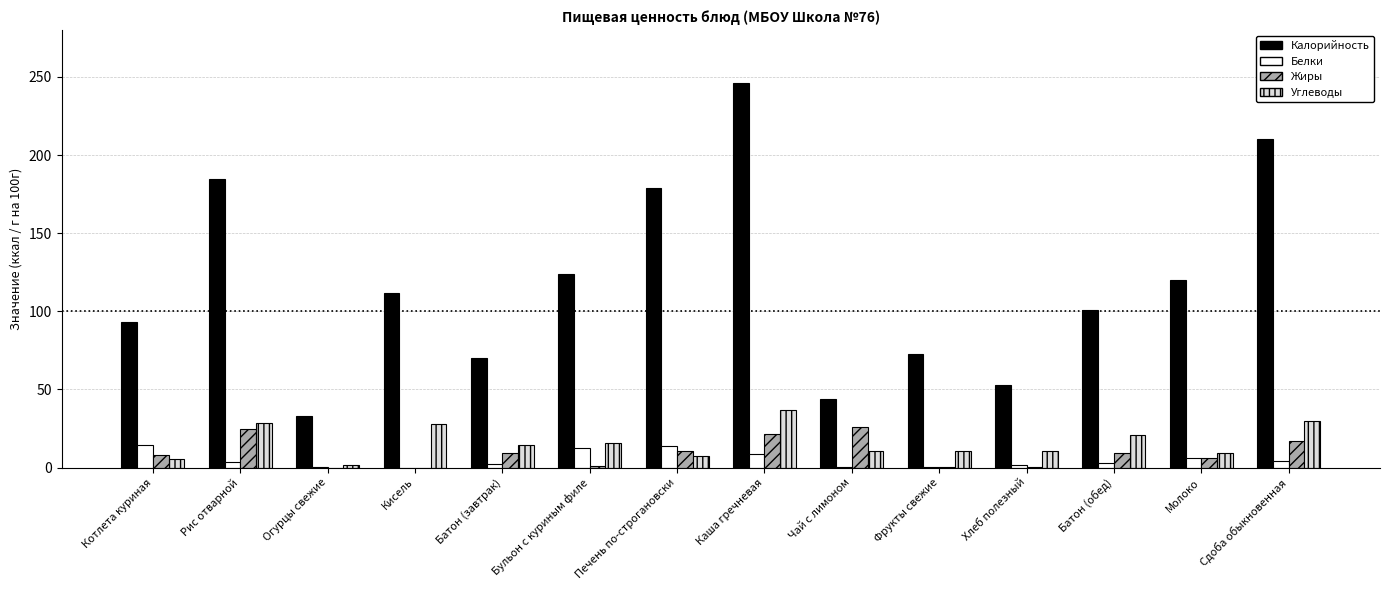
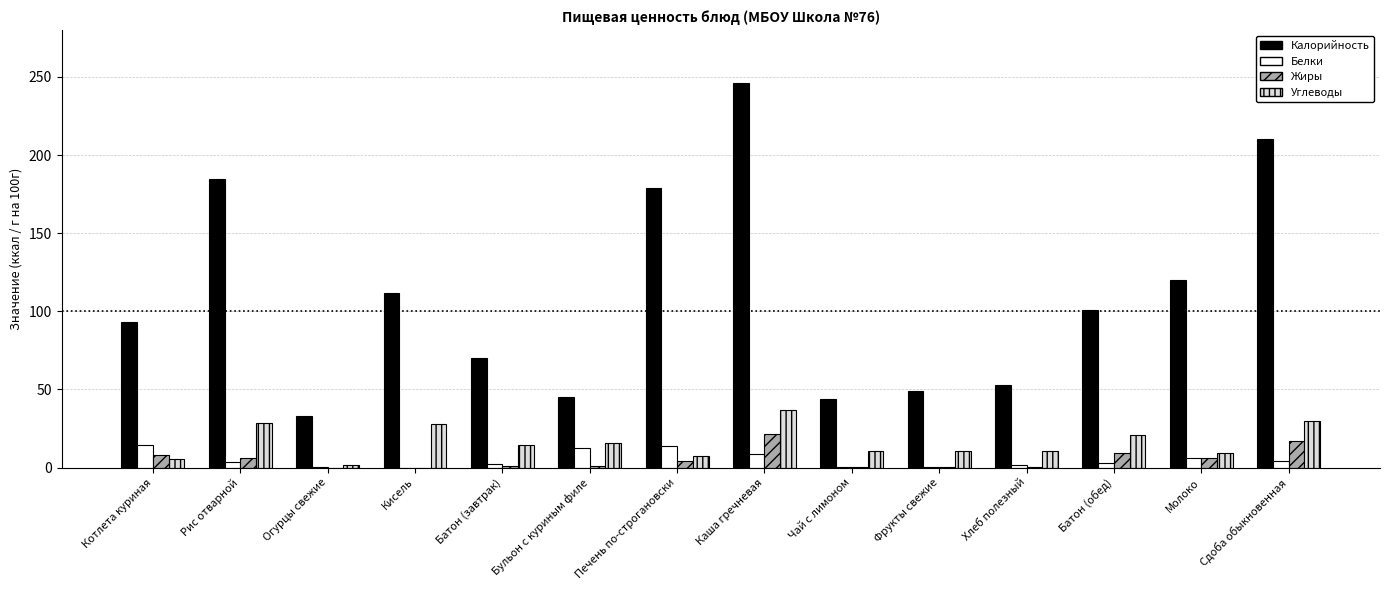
Жиры, Рис отварной: 25 -> 6
Жиры, Батон (завтрак): 9 -> 1
Калорийность, Бульон с куриным филе: 124 -> 45
Жиры, Печень по-строгановски: 11 -> 4
Жиры, Чай с лимоном: 26 -> 0
Калорийность, Фрукты свежие: 73 -> 49
